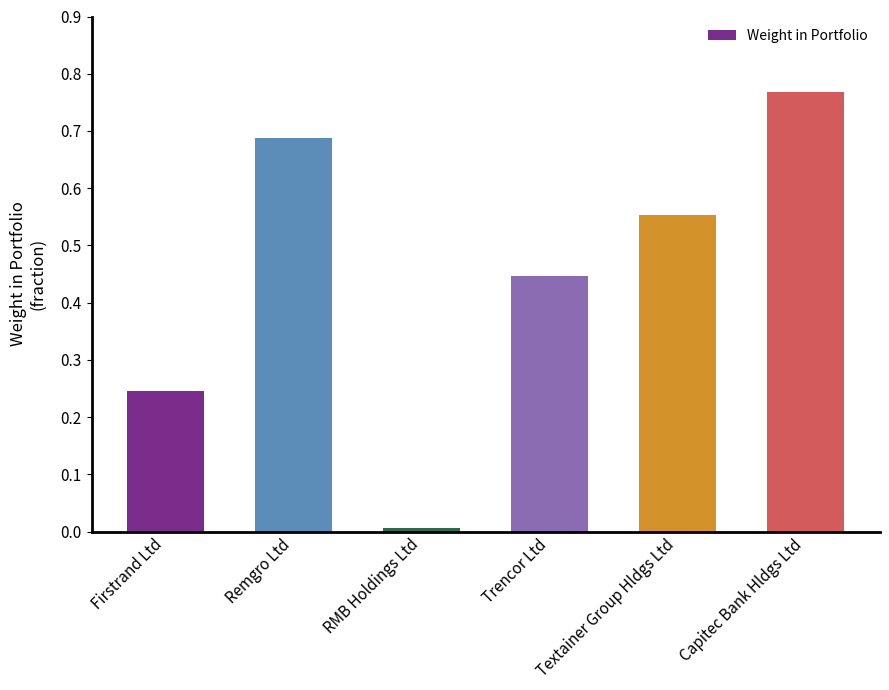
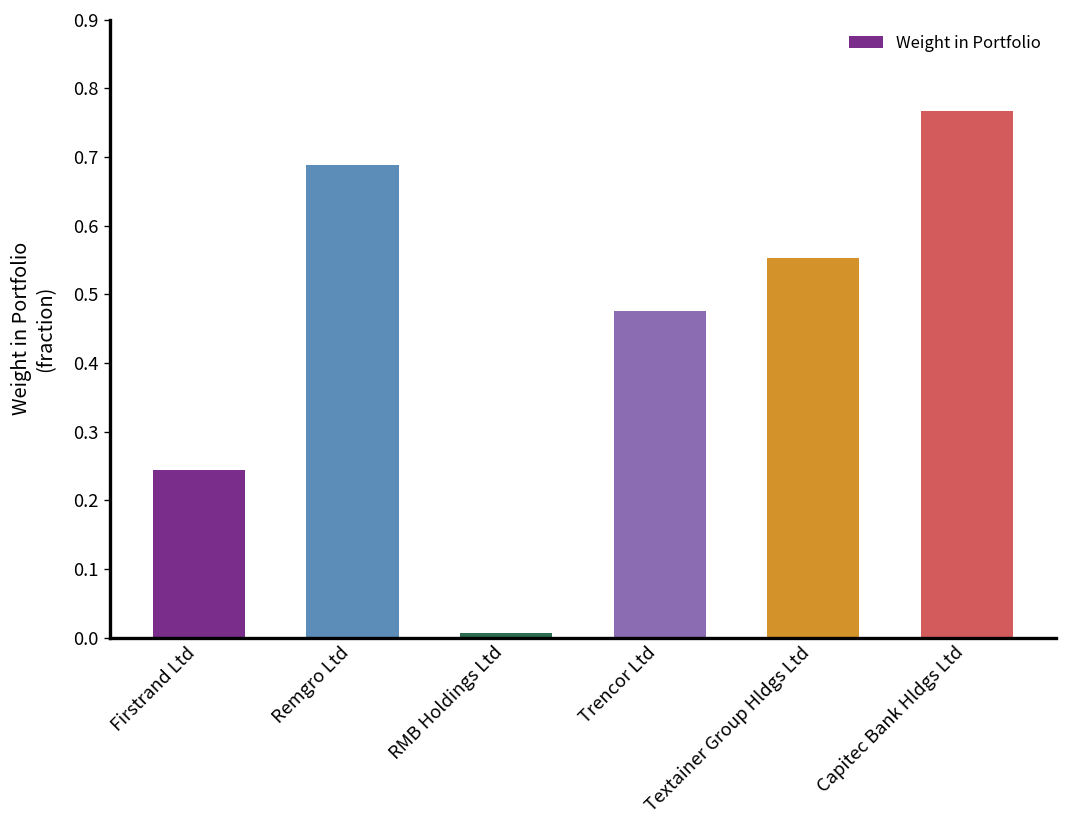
Trencor Ltd: 0.45 -> 0.48
